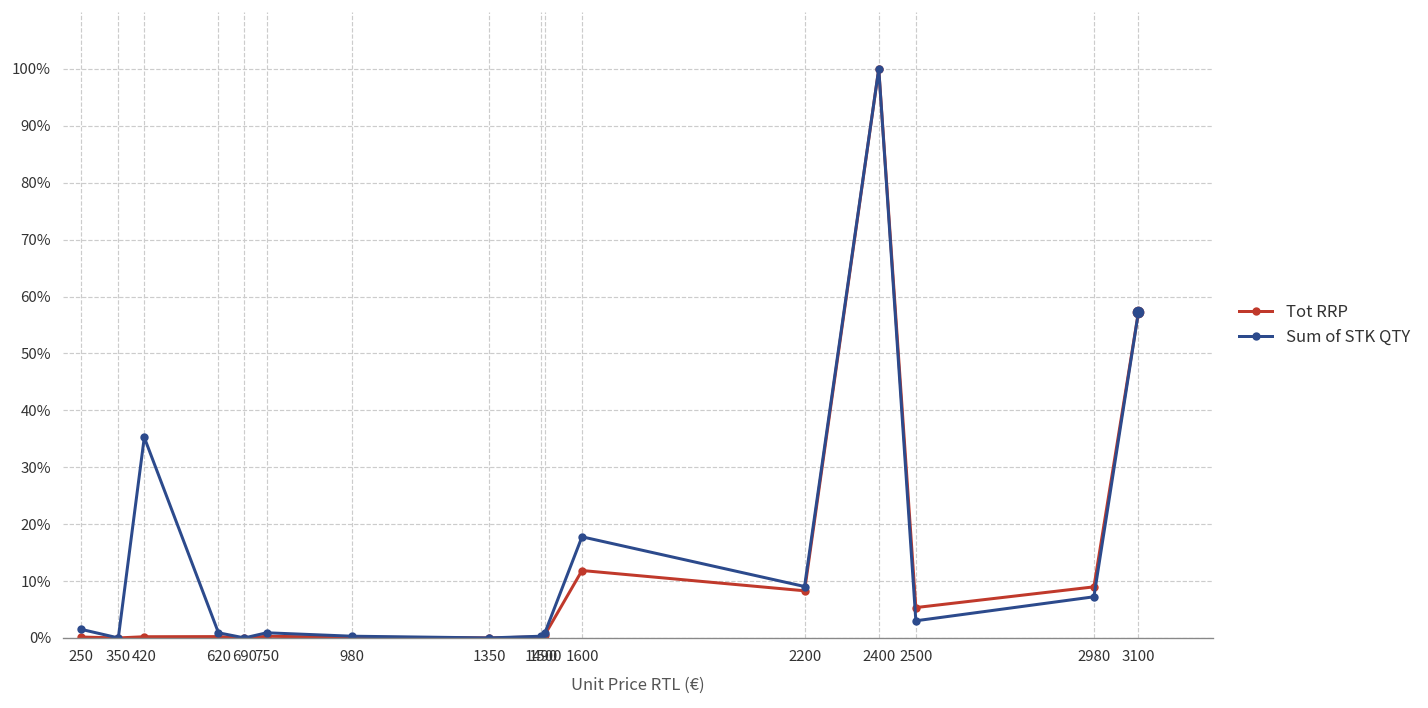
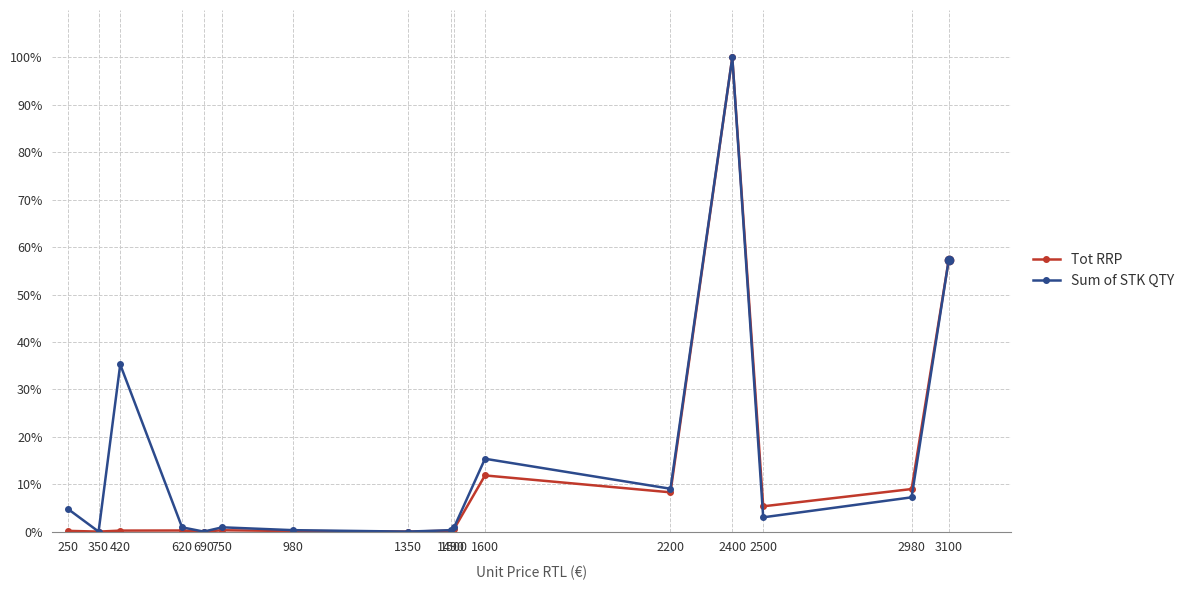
Sum of STK QTY, 250: 2% -> 5%
Sum of STK QTY, 1600: 18% -> 15%
